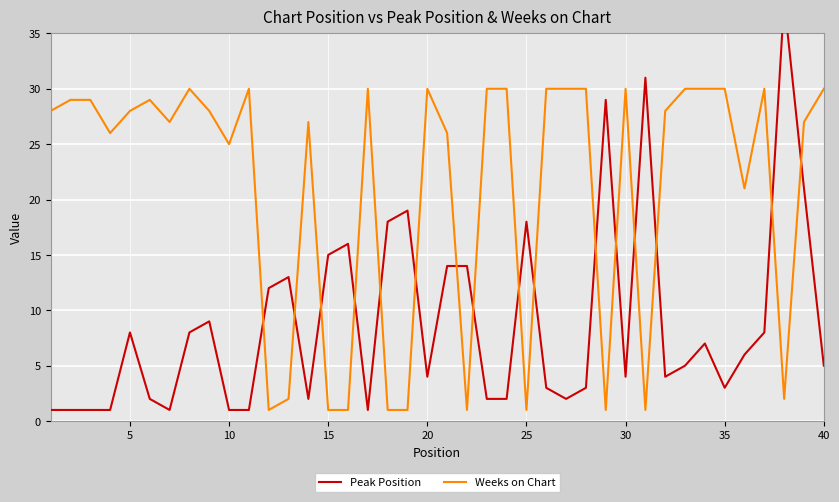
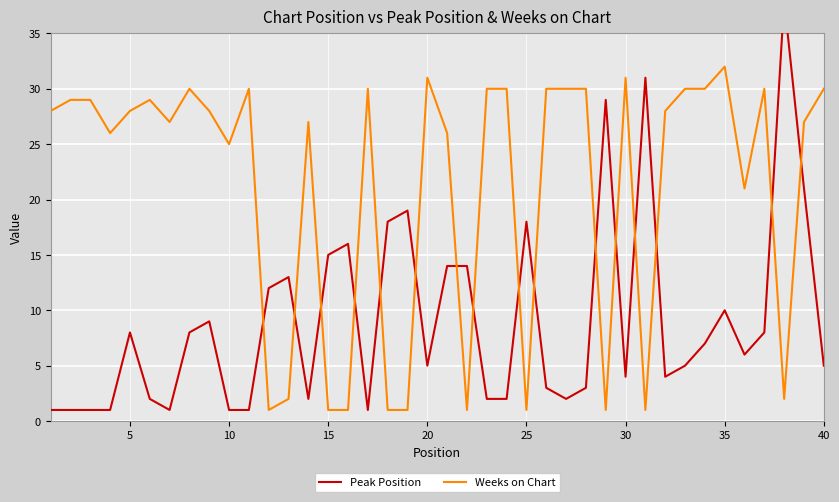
Peak Position, 20: 4 -> 5
Weeks on Chart, 20: 30 -> 31
Weeks on Chart, 30: 30 -> 31
Peak Position, 35: 3 -> 10
Weeks on Chart, 35: 30 -> 32
